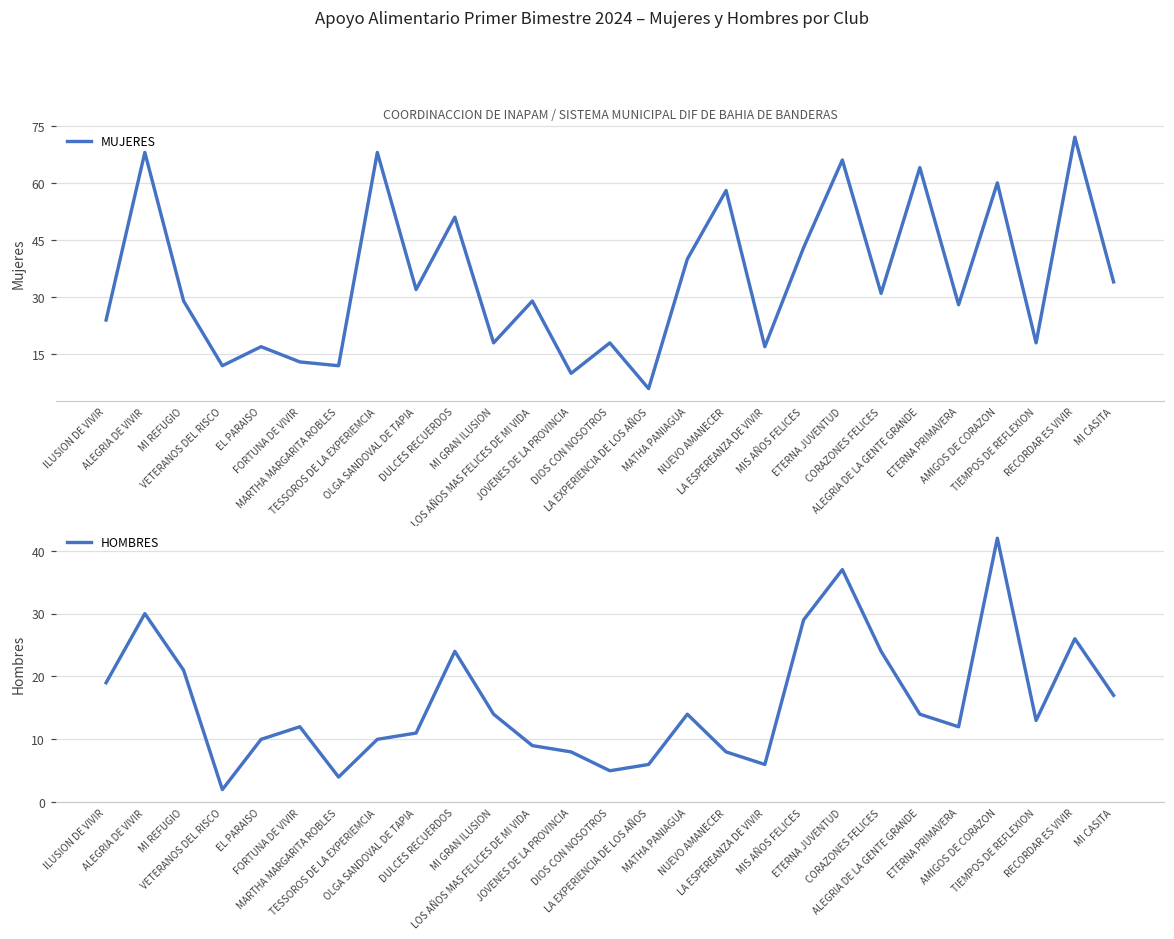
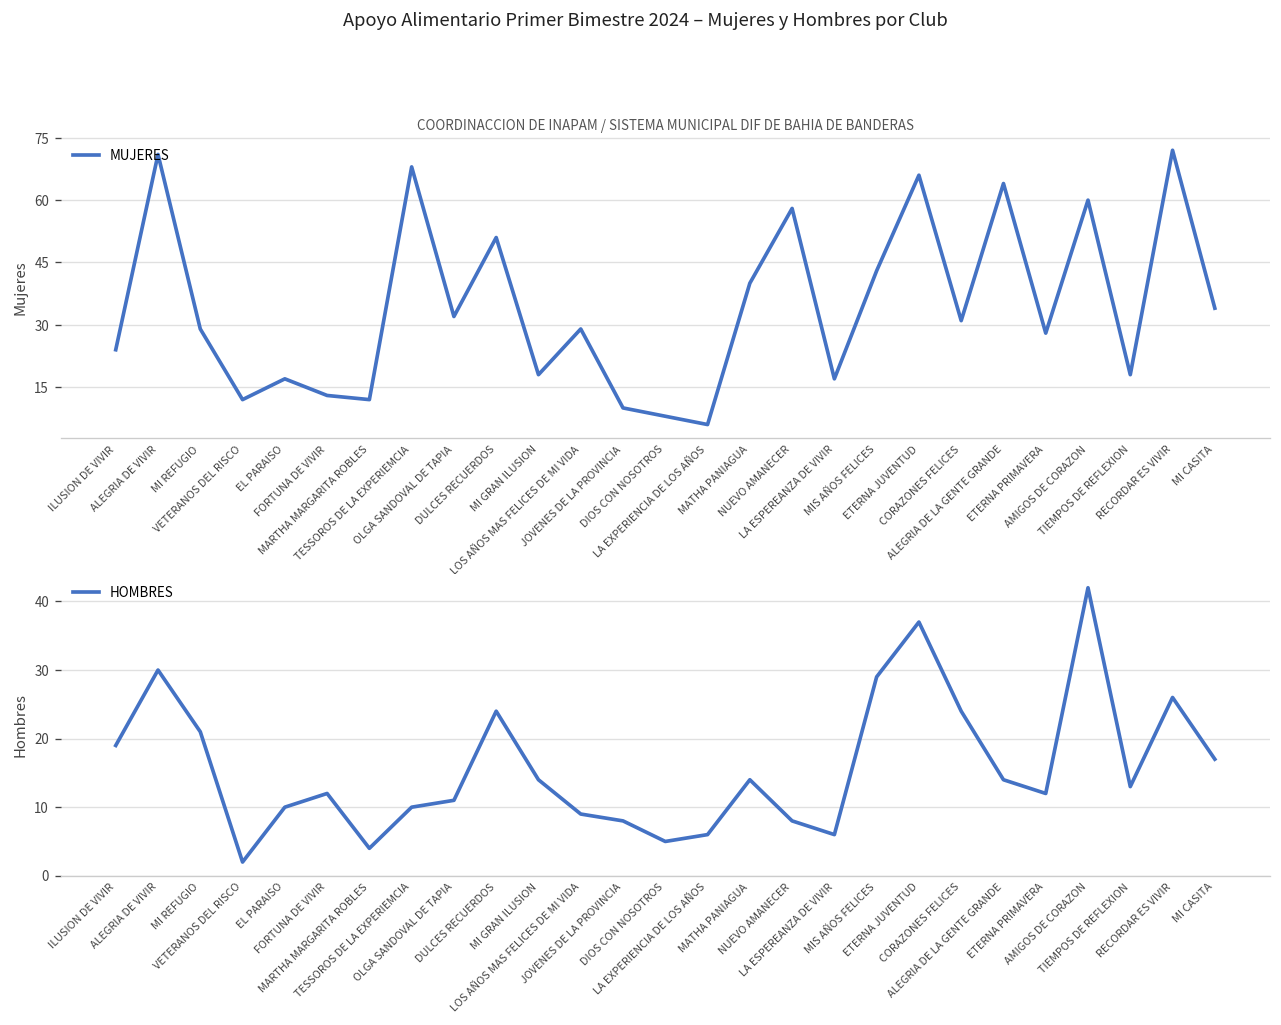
COORDINACCION DE INAPAM / SISTEMA MUNICIPAL DIF DE BAHIA DE BANDERAS, ALEGRIA DE VIVIR: 68 -> 71
COORDINACCION DE INAPAM / SISTEMA MUNICIPAL DIF DE BAHIA DE BANDERAS, DIOS CON NOSOTROS: 18 -> 8
